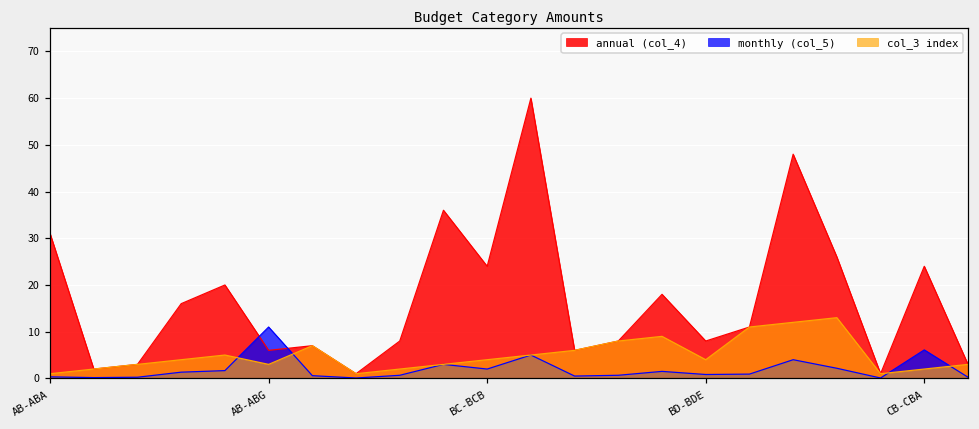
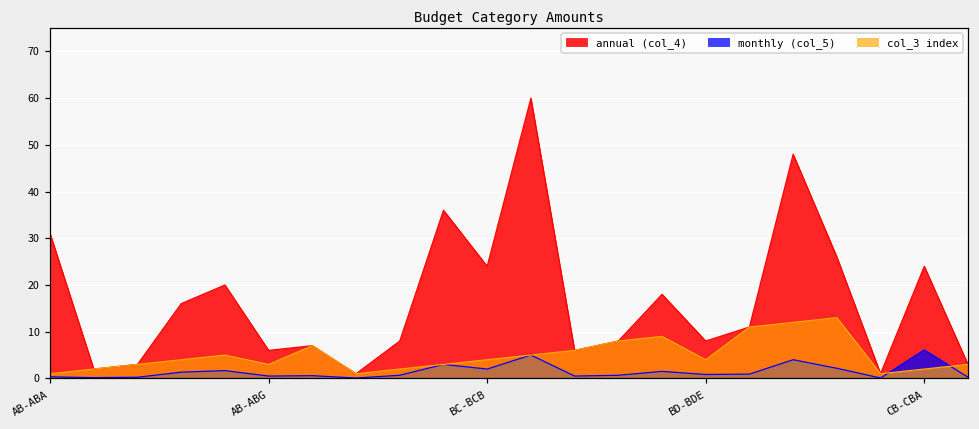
monthly (col_5), AB-ABG: 11 -> 1
